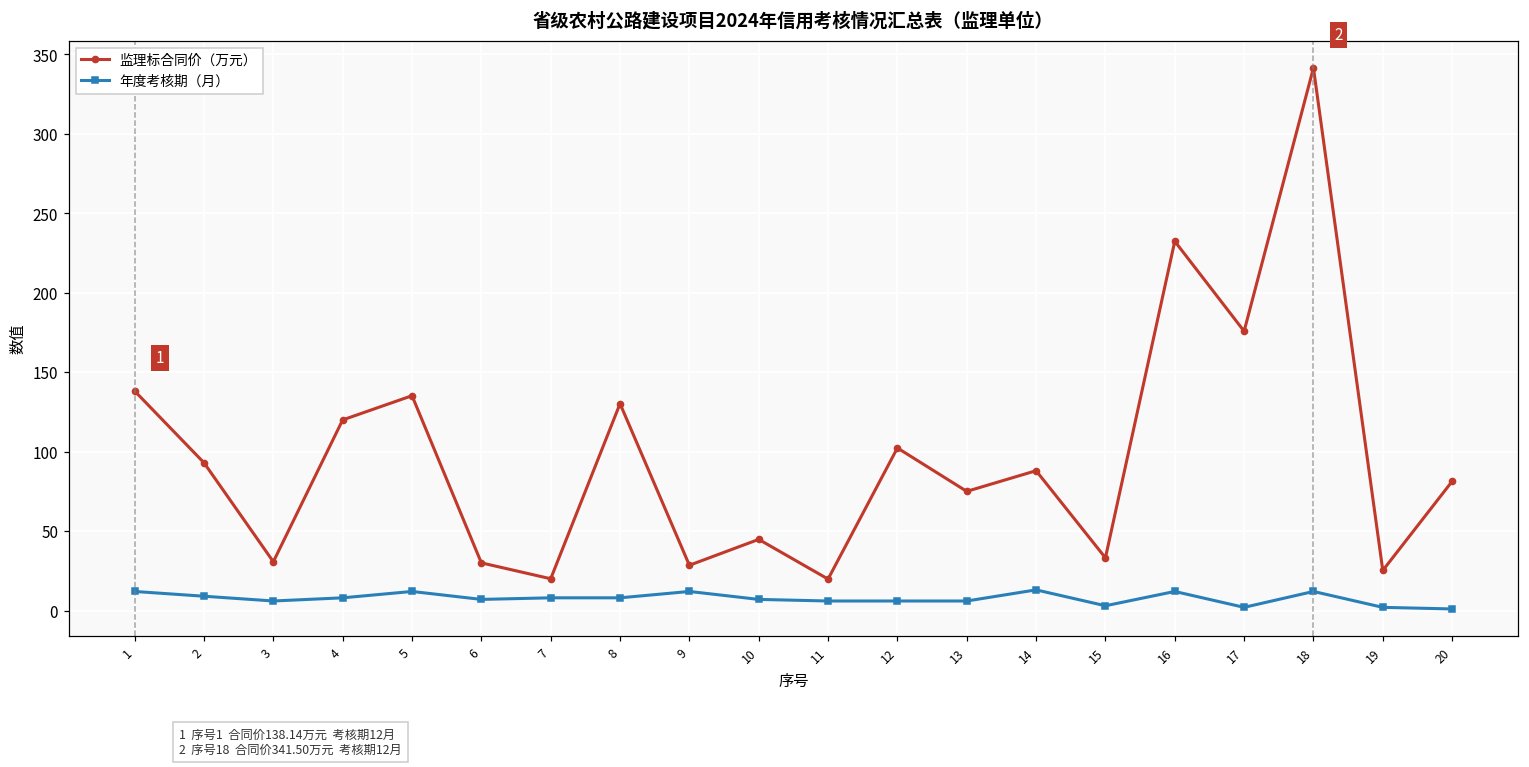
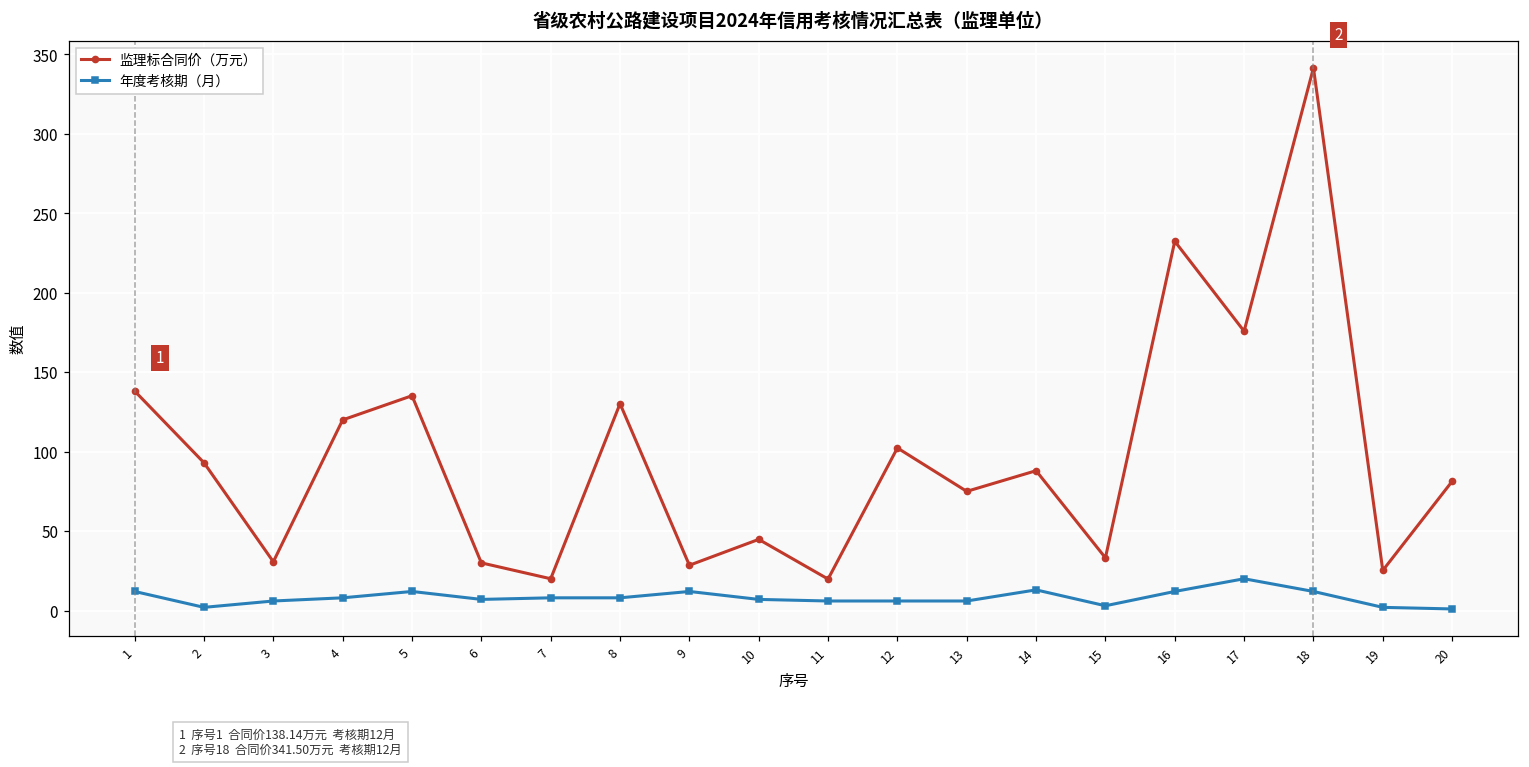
年度考核期（月）, 2: 9 -> 2
年度考核期（月）, 17: 2 -> 20
